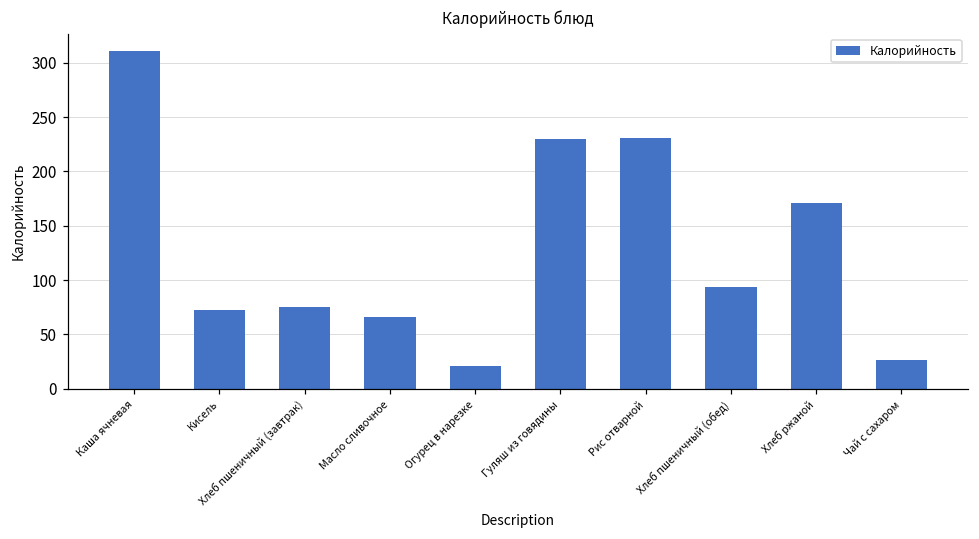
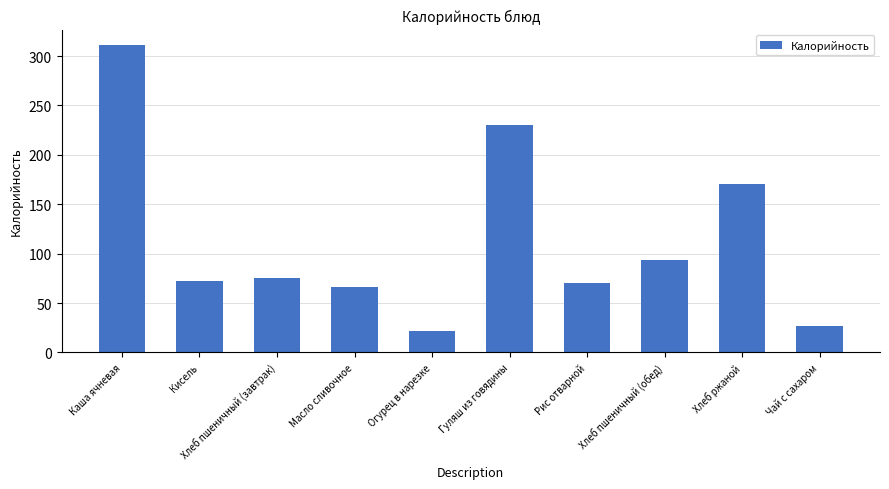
Рис отварной: 230 -> 70
